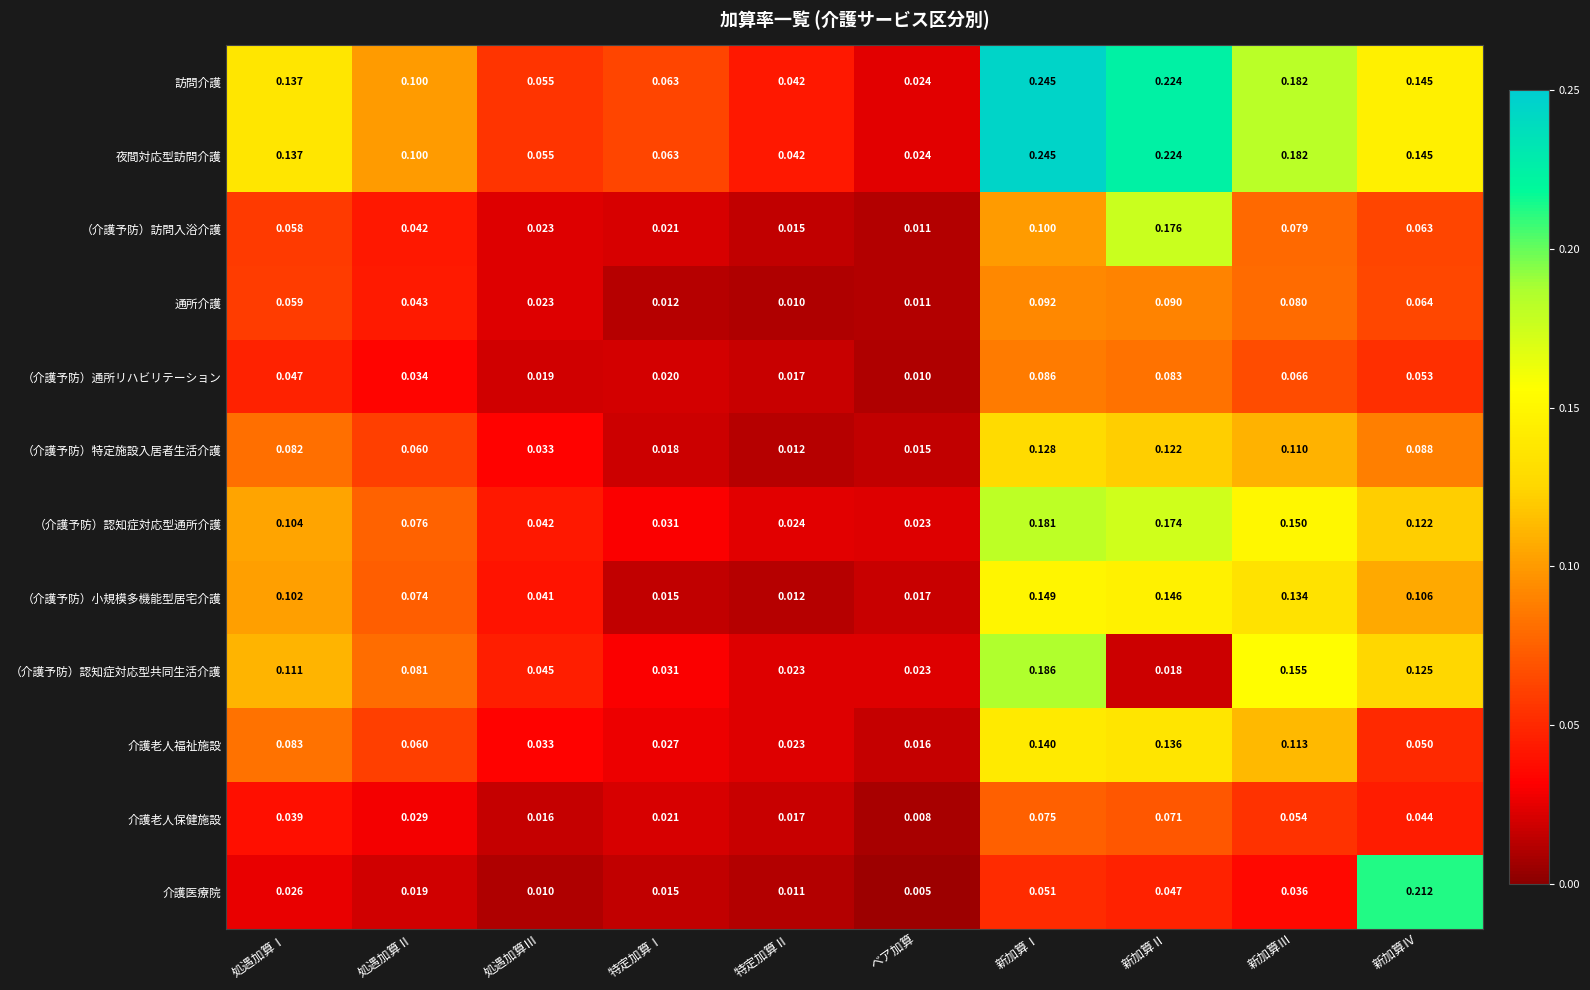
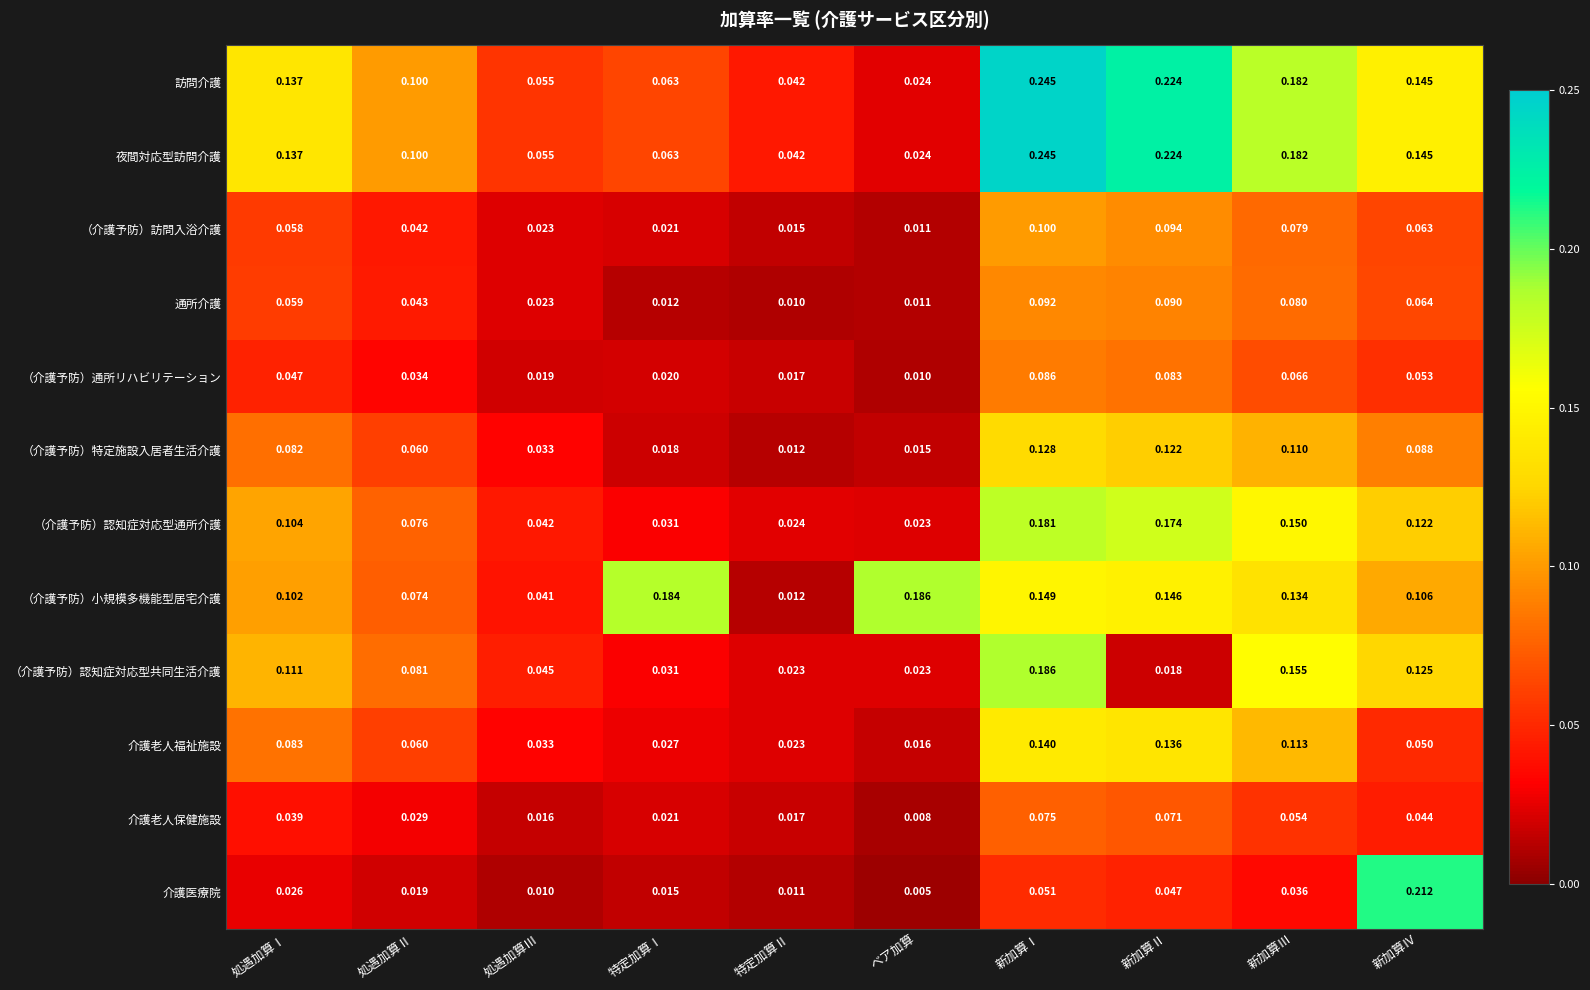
（介護予防）訪問入浴介護, 新加算Ⅱ: 0.176 -> 0.094
（介護予防）小規模多機能型居宅介護, 特定加算Ⅰ: 0.015 -> 0.184
（介護予防）小規模多機能型居宅介護, ベア加算: 0.017 -> 0.186
